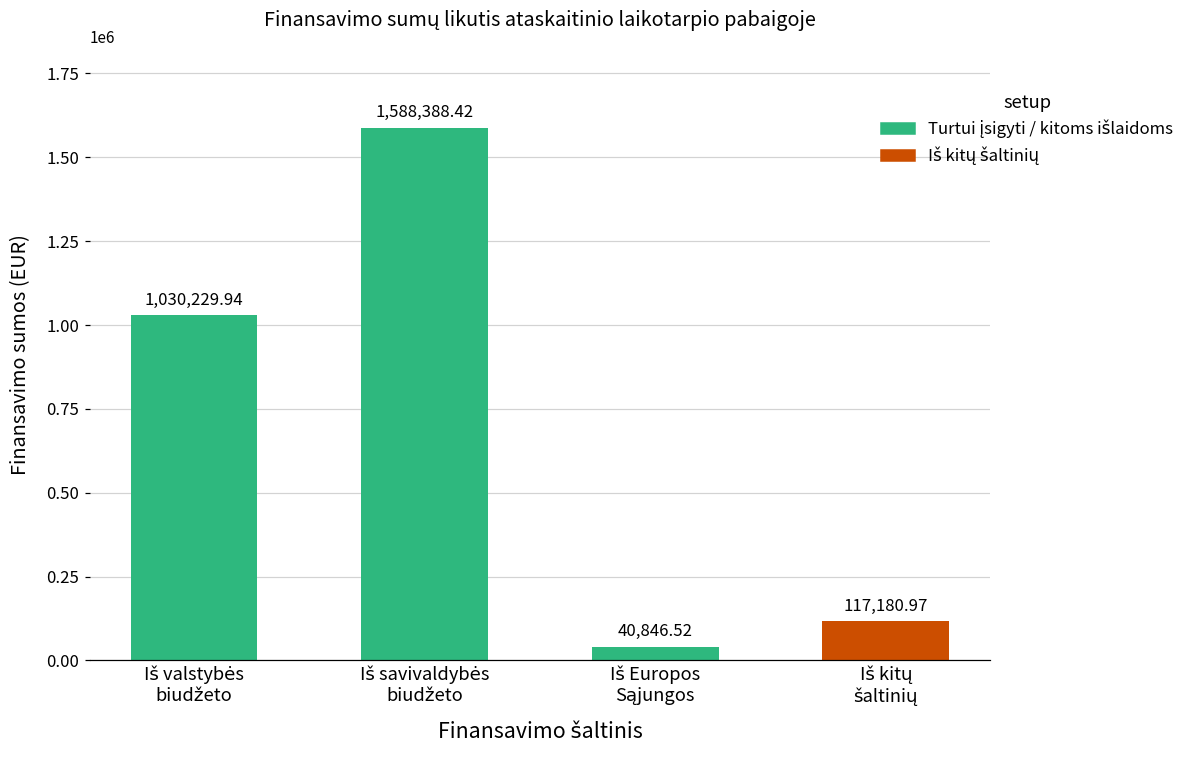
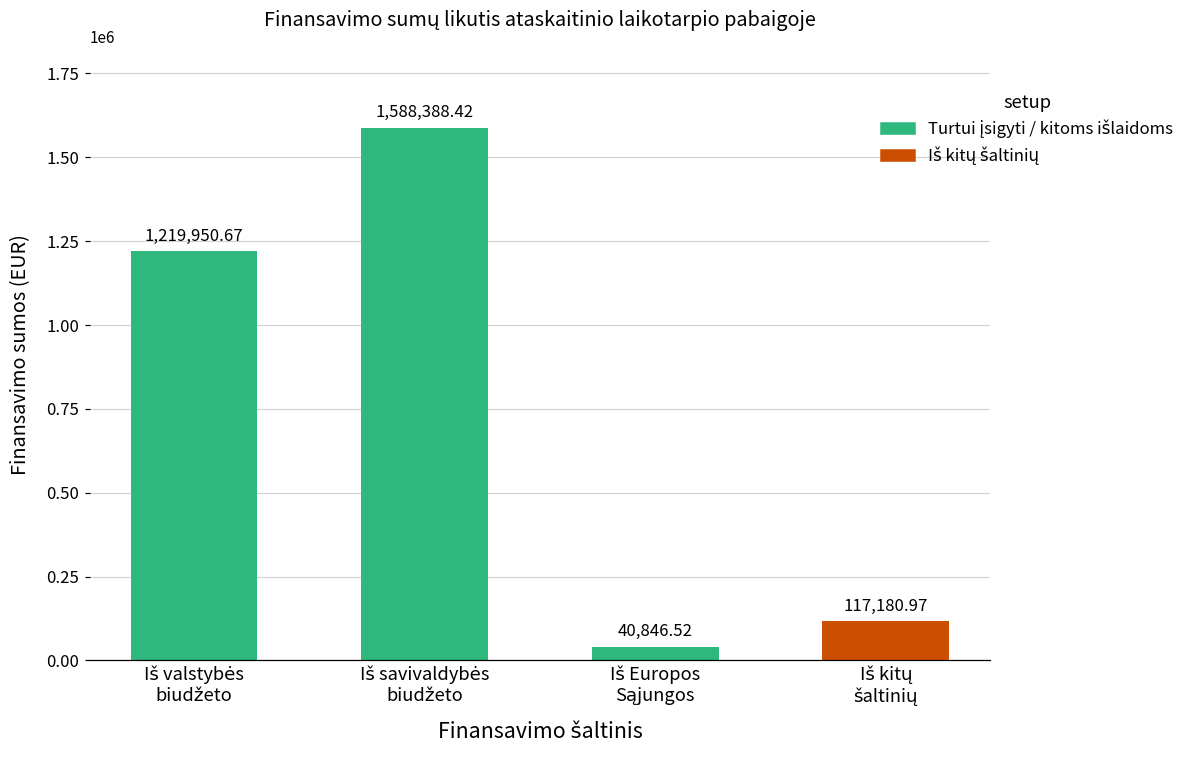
Iš valstybės biudžeto: 1,030,229.94 -> 1,219,950.67
